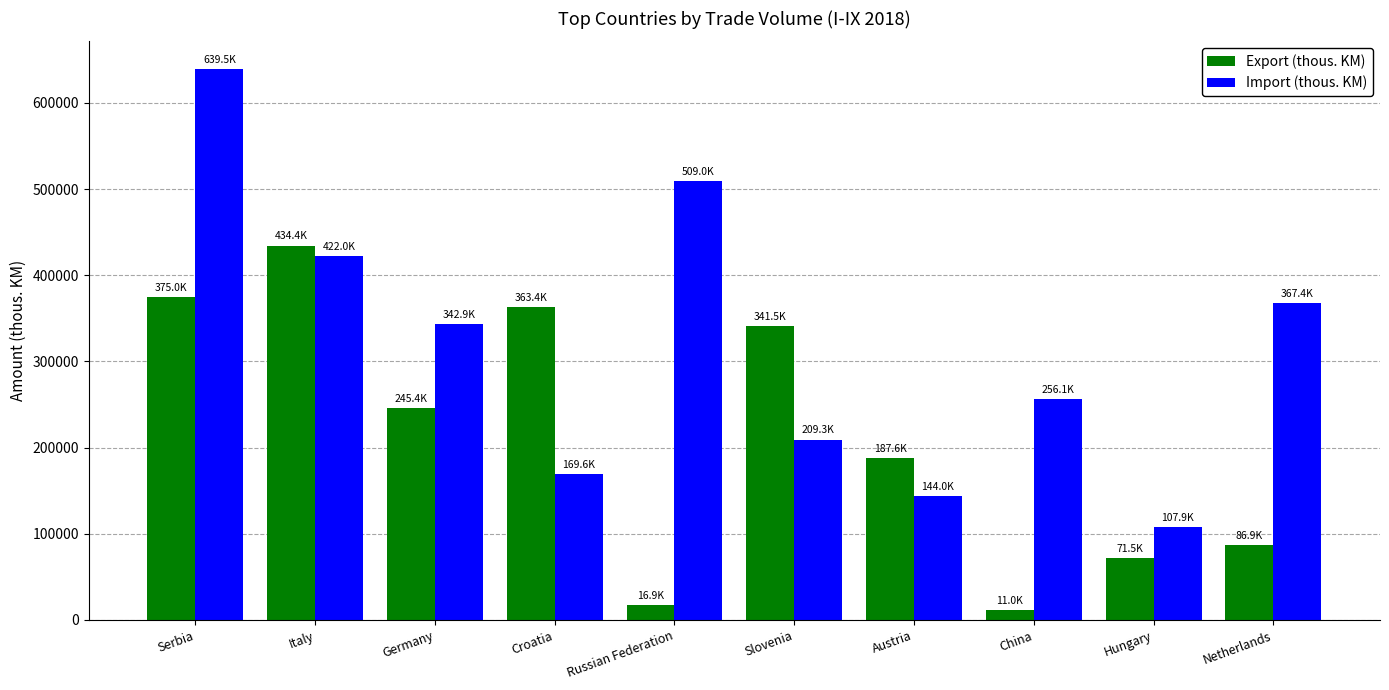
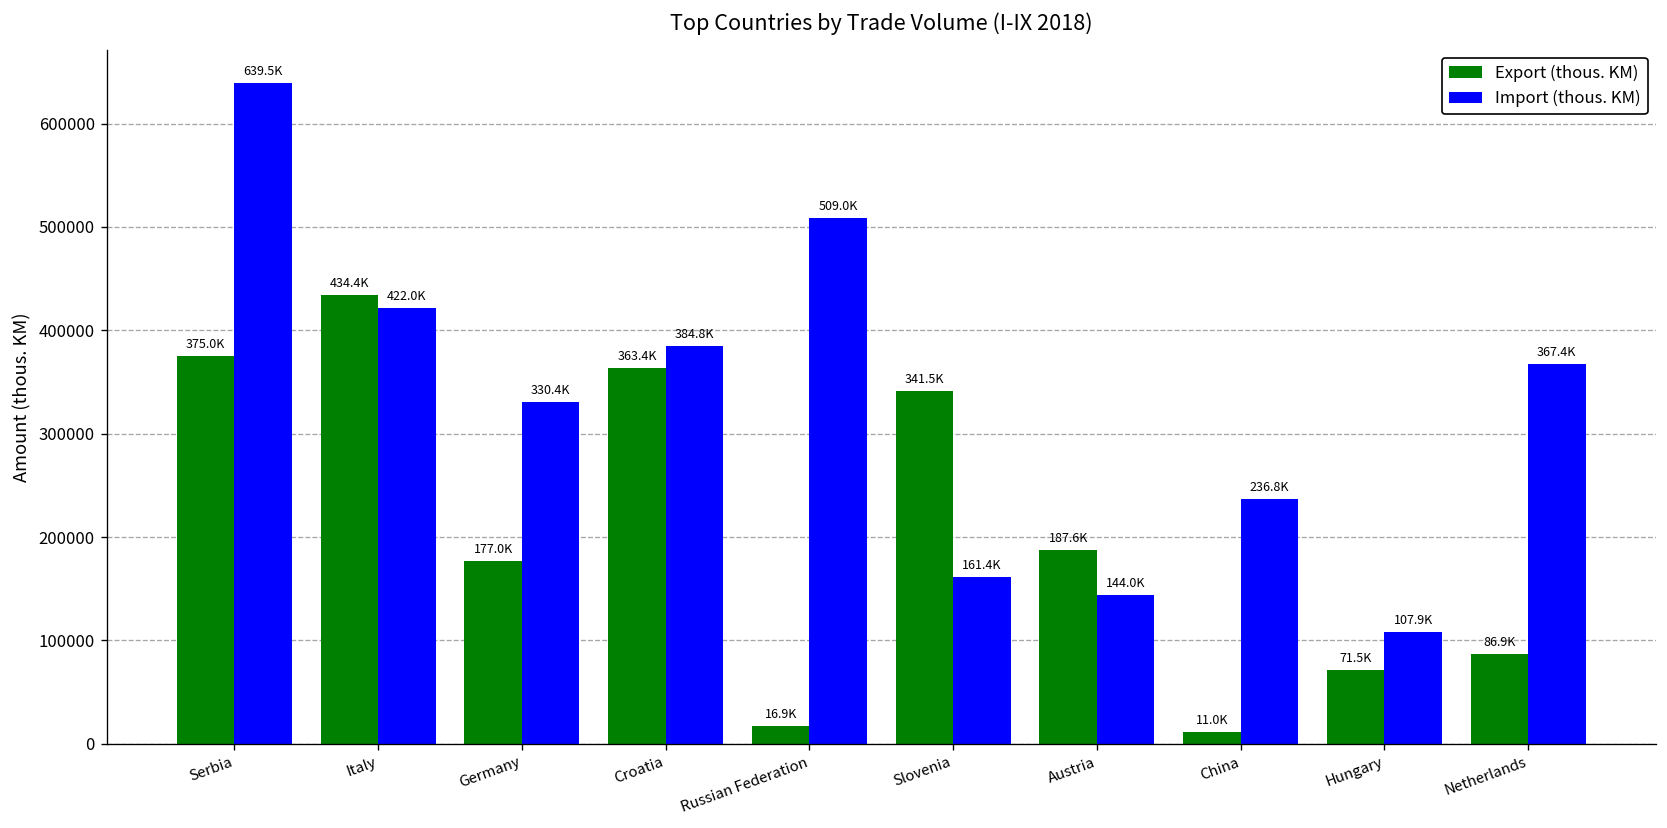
Export (thous. KM), Germany: 245.4K -> 177.0K
Import (thous. KM), Germany: 342.9K -> 330.4K
Import (thous. KM), Croatia: 169.6K -> 384.8K
Import (thous. KM), Slovenia: 209.3K -> 161.4K
Import (thous. KM), China: 256.1K -> 236.8K
